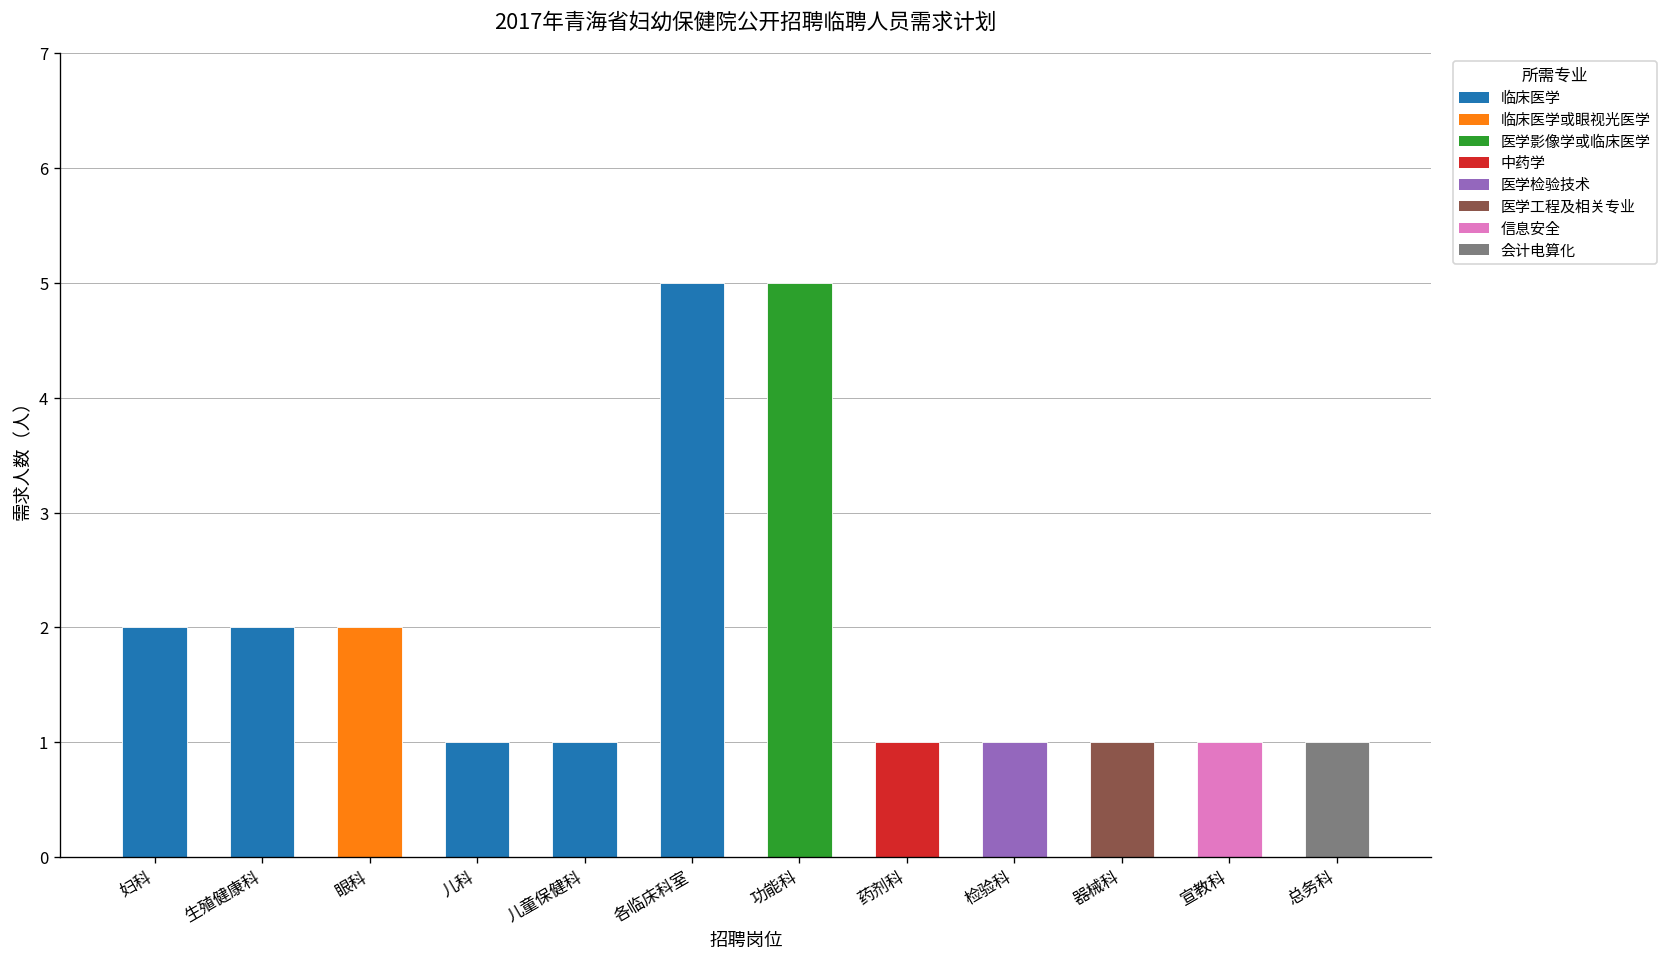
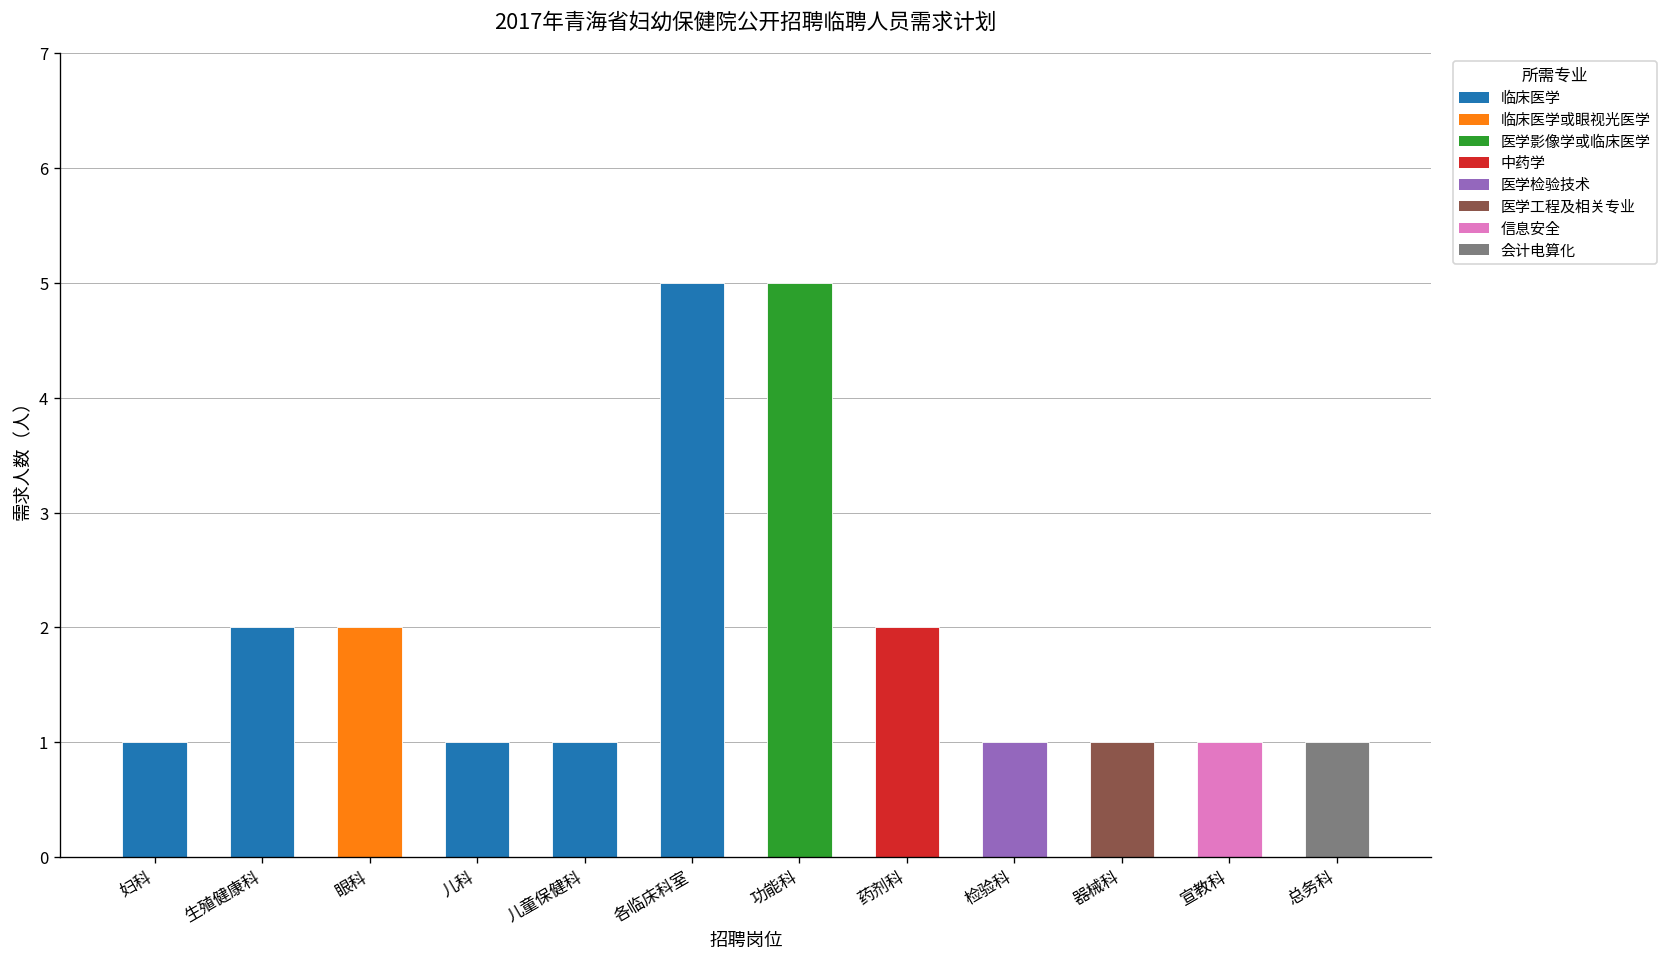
妇科: 2 -> 1
药剂科: 1 -> 2
